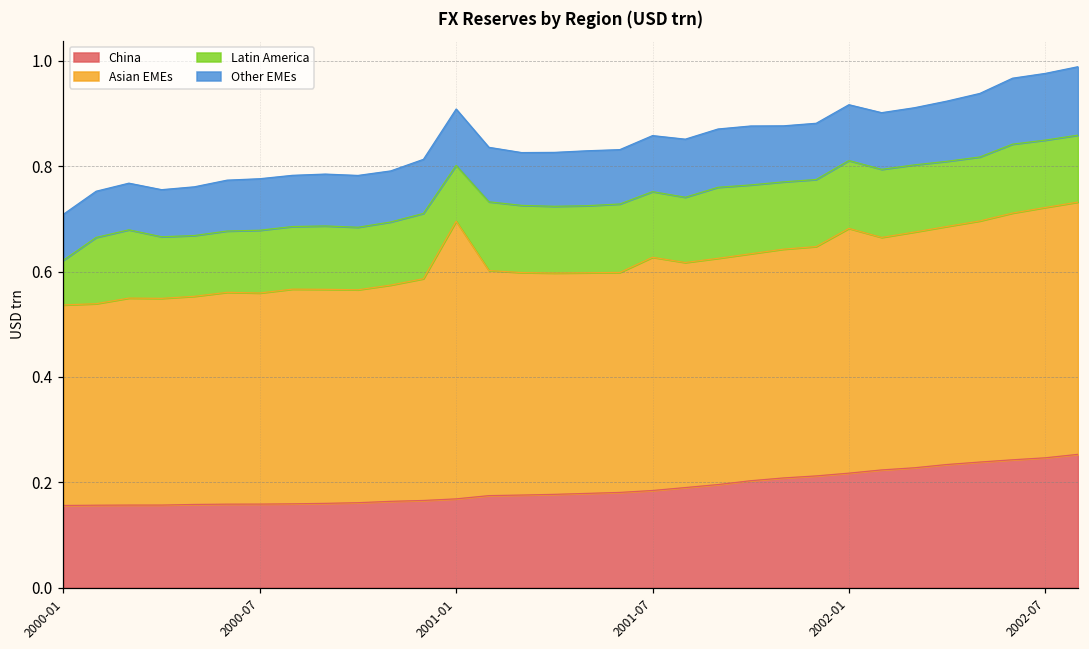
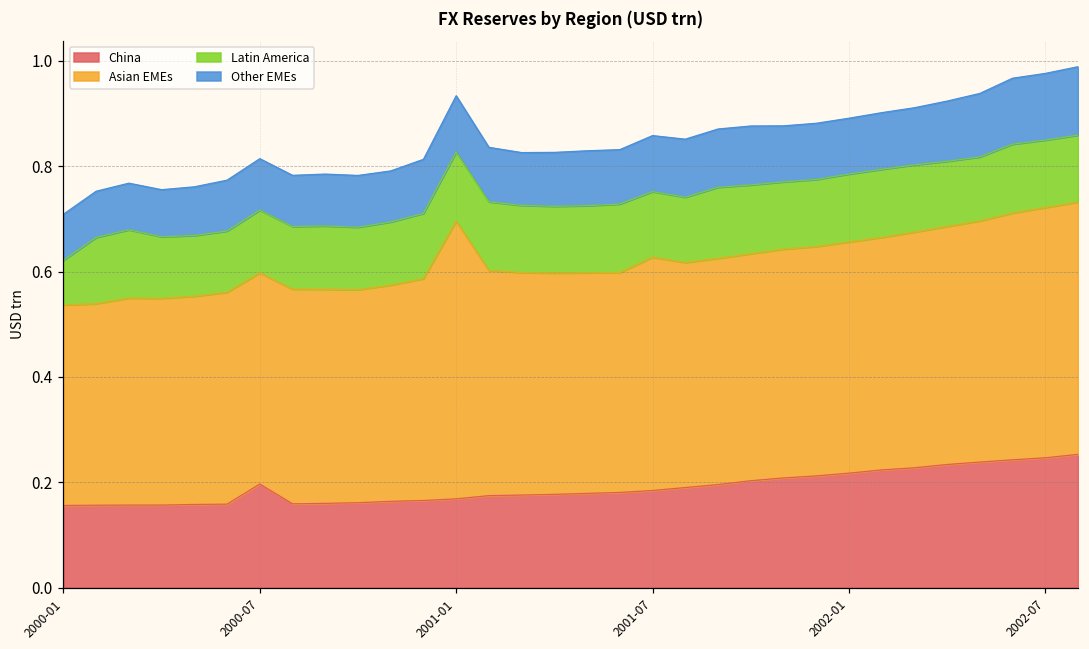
China, 2000-07: 0.16 -> 0.20
Latin America, 2001-01: 0.11 -> 0.13
Asian EMEs, 2002-01: 0.46 -> 0.44
